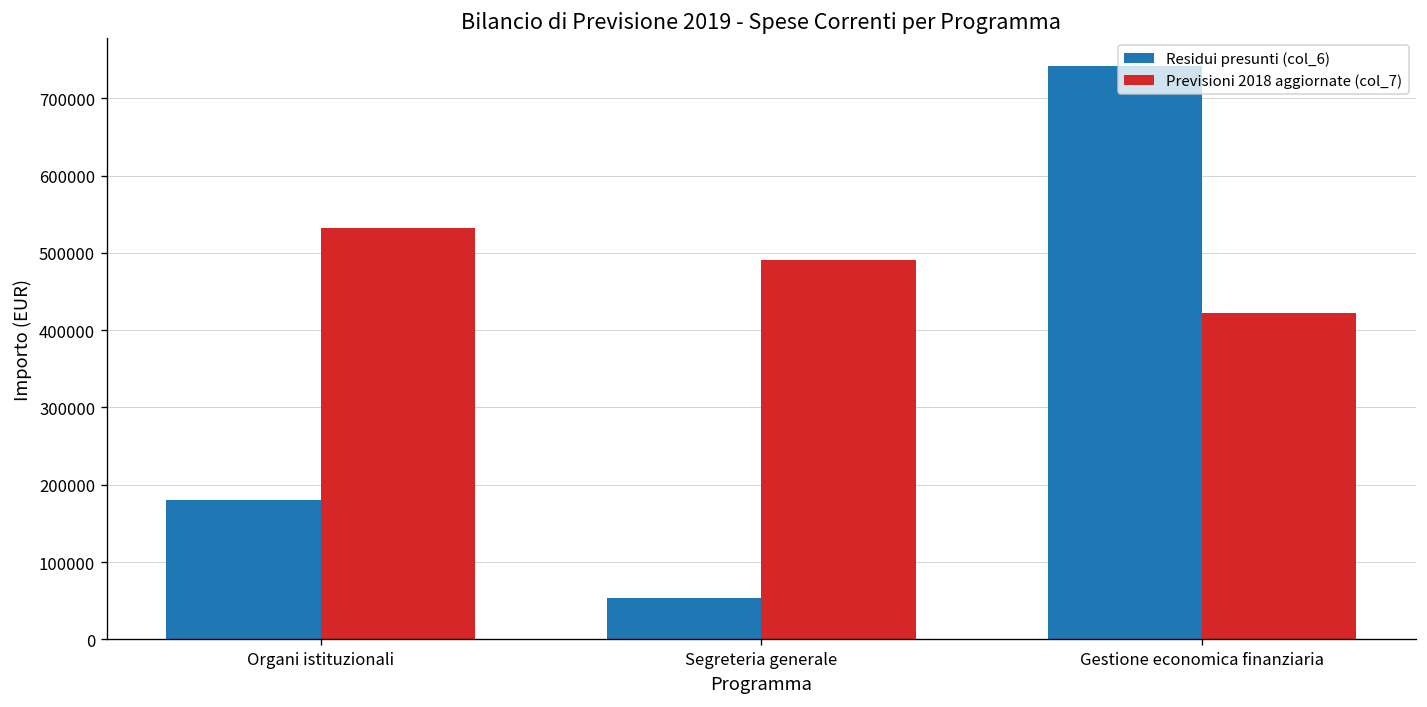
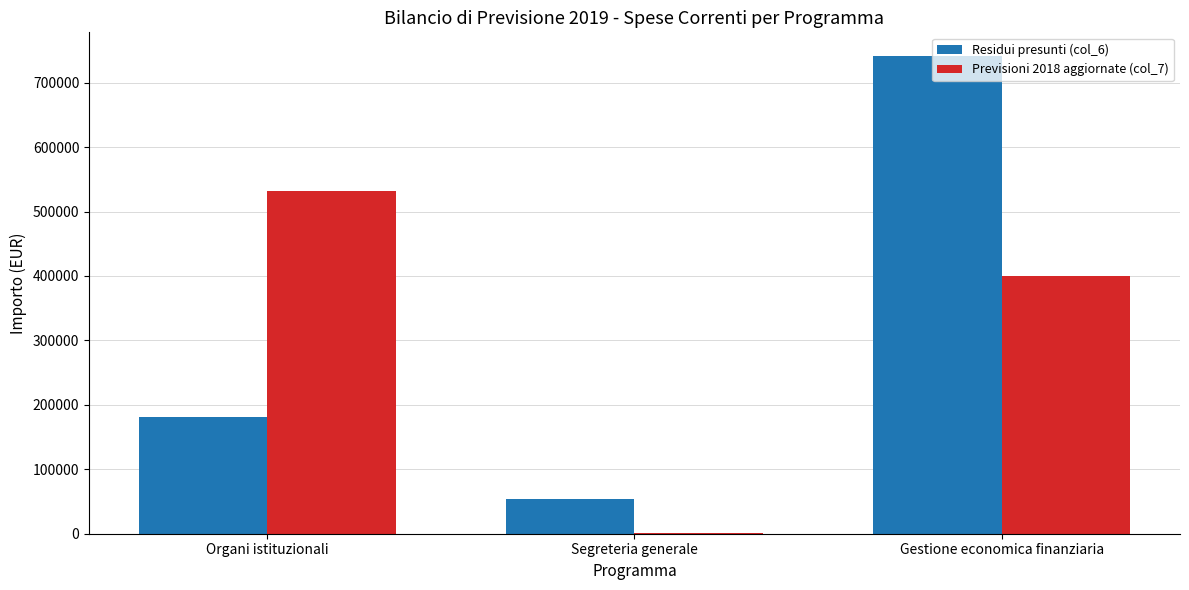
Previsioni 2018 aggiornate (col_7), Segreteria generale: 490000 -> 0
Previsioni 2018 aggiornate (col_7), Gestione economica finanziaria: 420000 -> 400000
